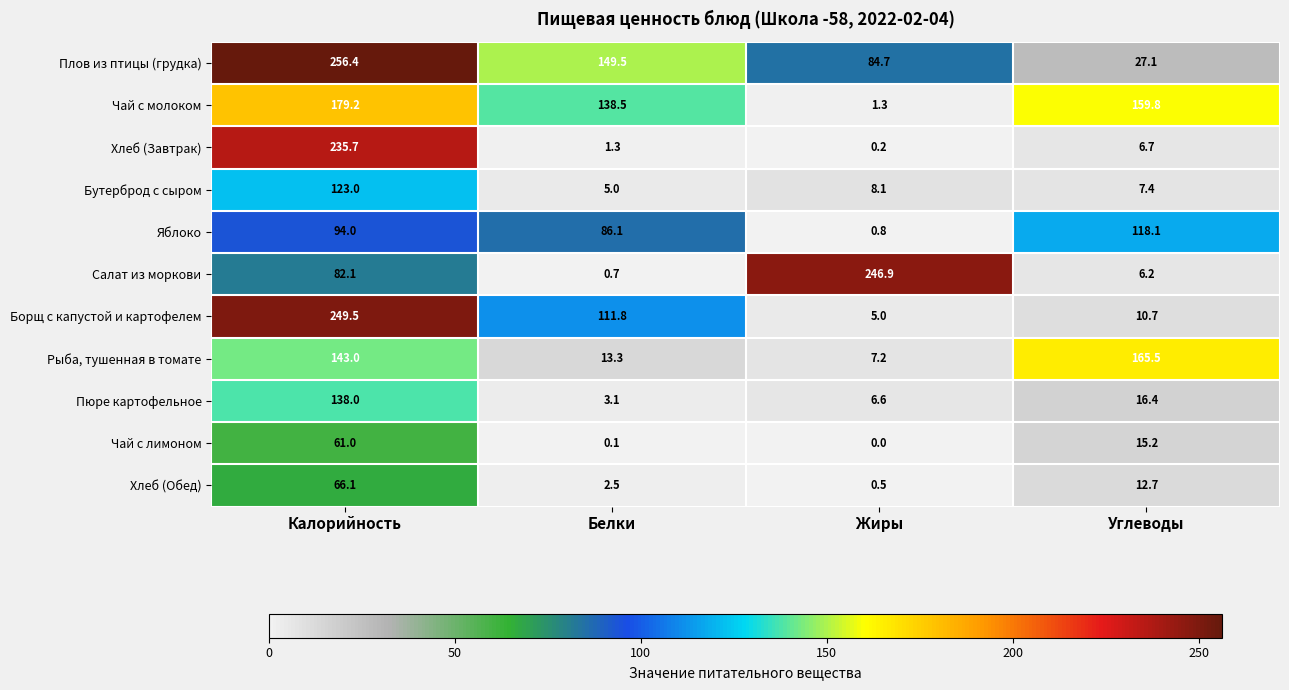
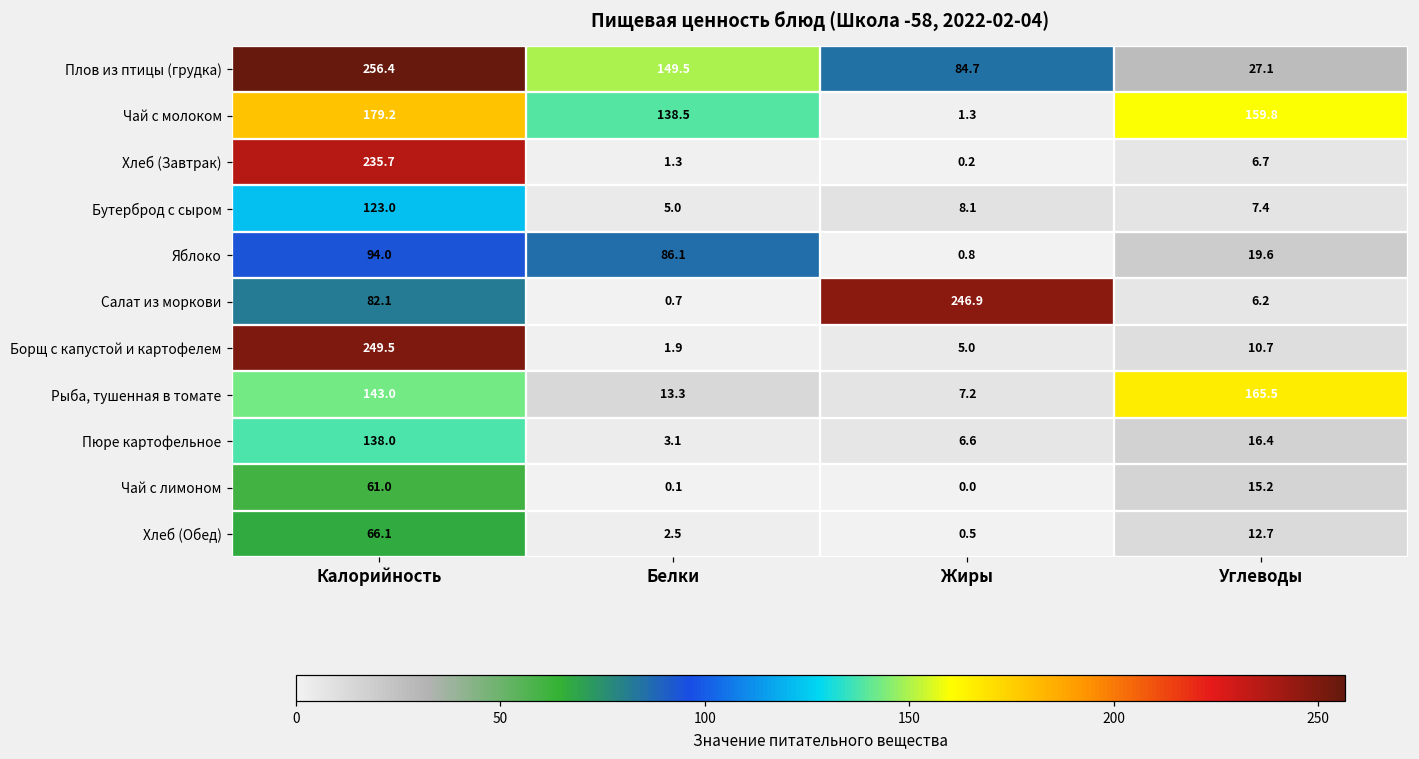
Яблоко, Углеводы: 118.1 -> 19.6
Борщ с капустой и картофелем, Белки: 111.8 -> 1.9
